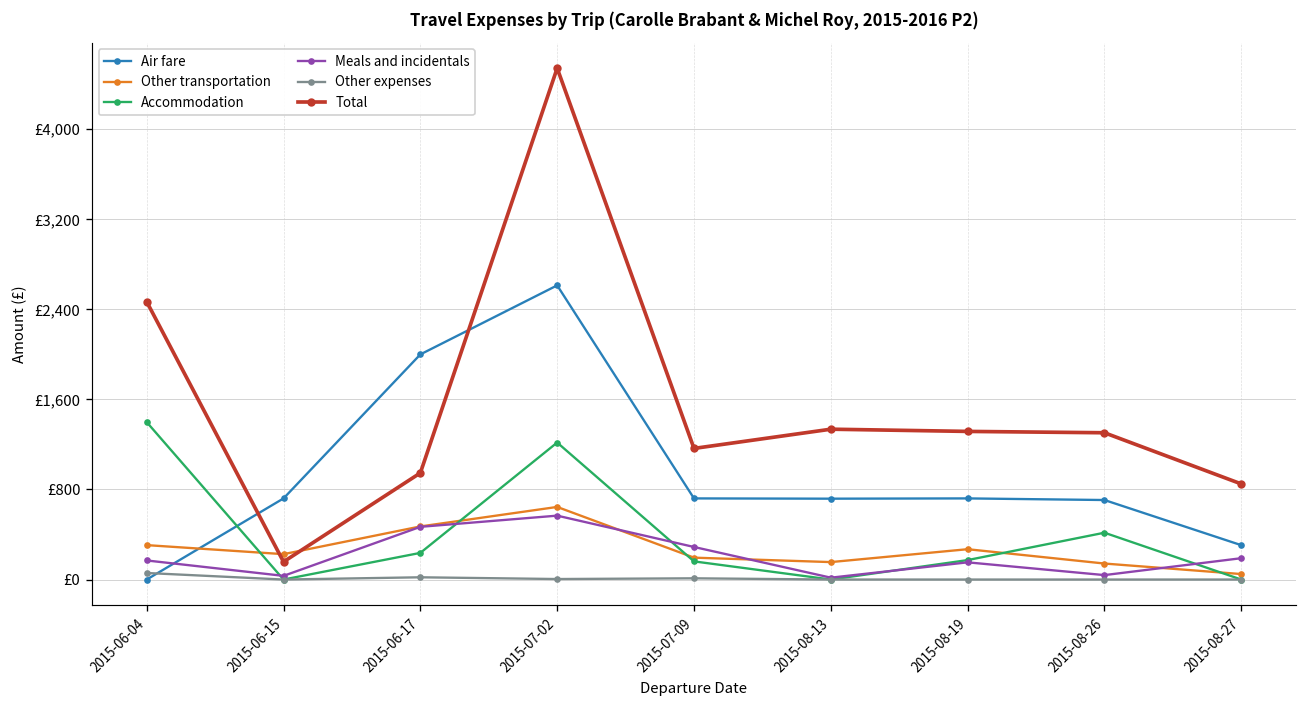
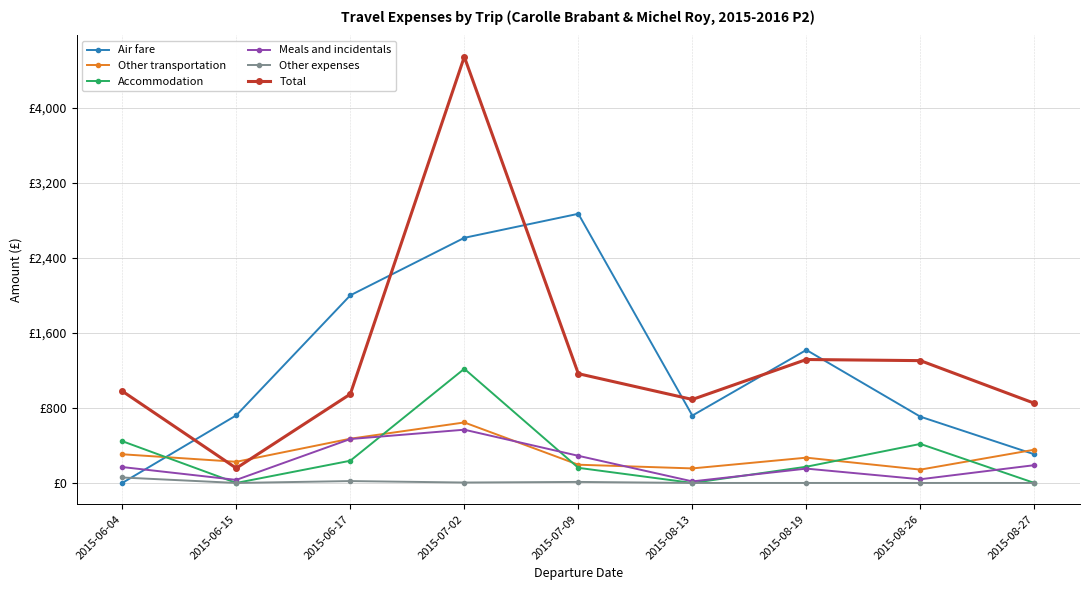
Accommodation, 2015-06-04: £1,400 -> £400
Total, 2015-06-04: £2,500 -> £1,000
Air fare, 2015-07-09: £700 -> £2,900
Total, 2015-08-13: £1,300 -> £900
Air fare, 2015-08-19: £700 -> £1,400
Other transportation, 2015-08-27: £0 -> £400
